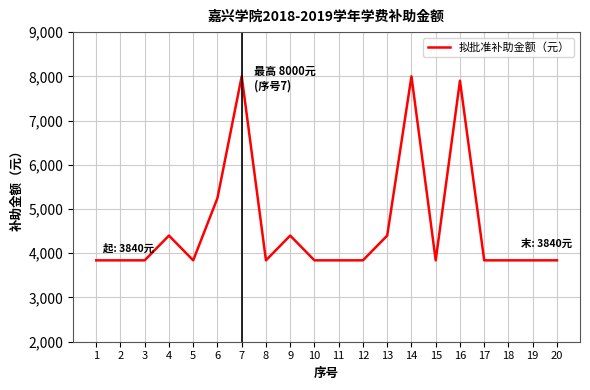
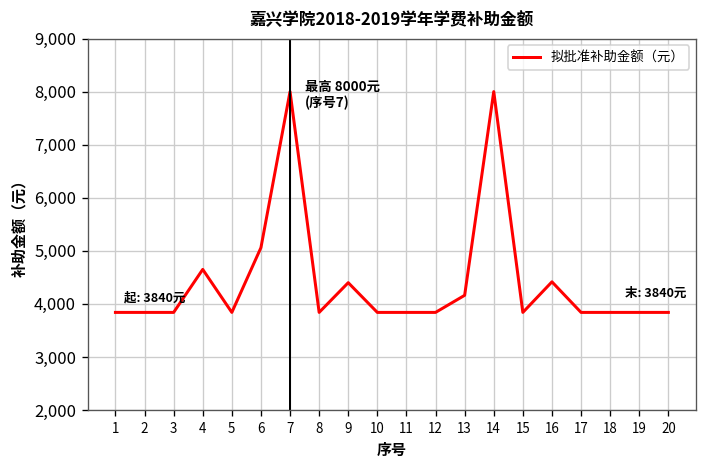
4: 4,400 -> 4,700
6: 5,200 -> 5,100
13: 4,400 -> 4,200
16: 7,900 -> 4,400
